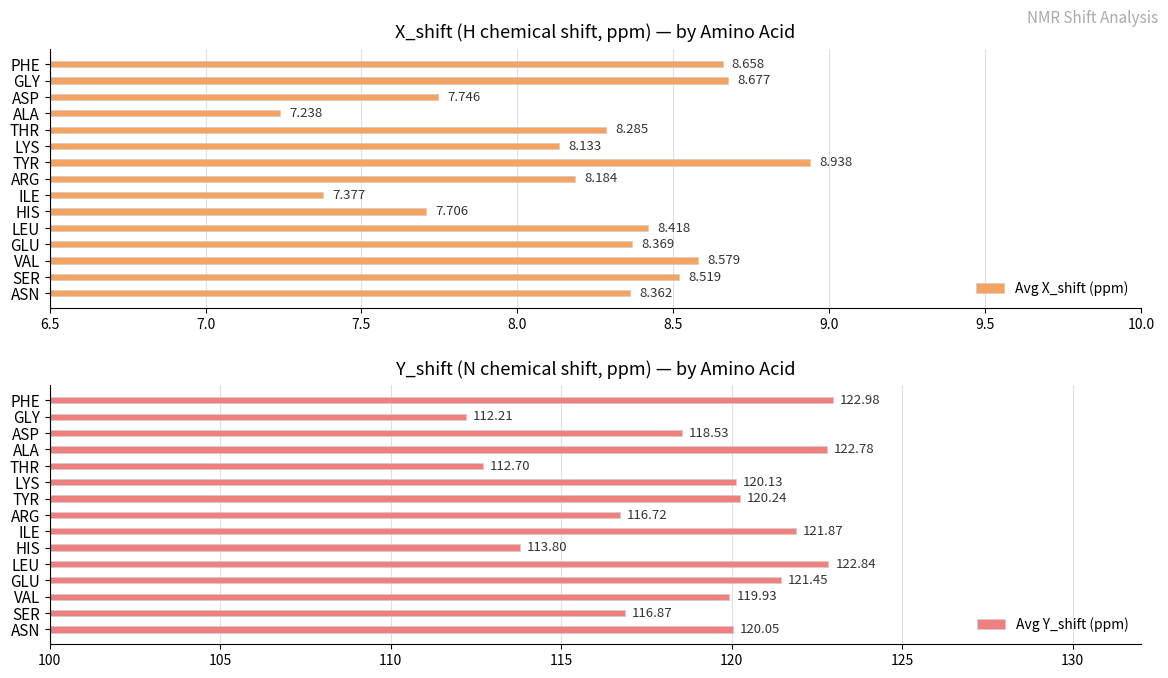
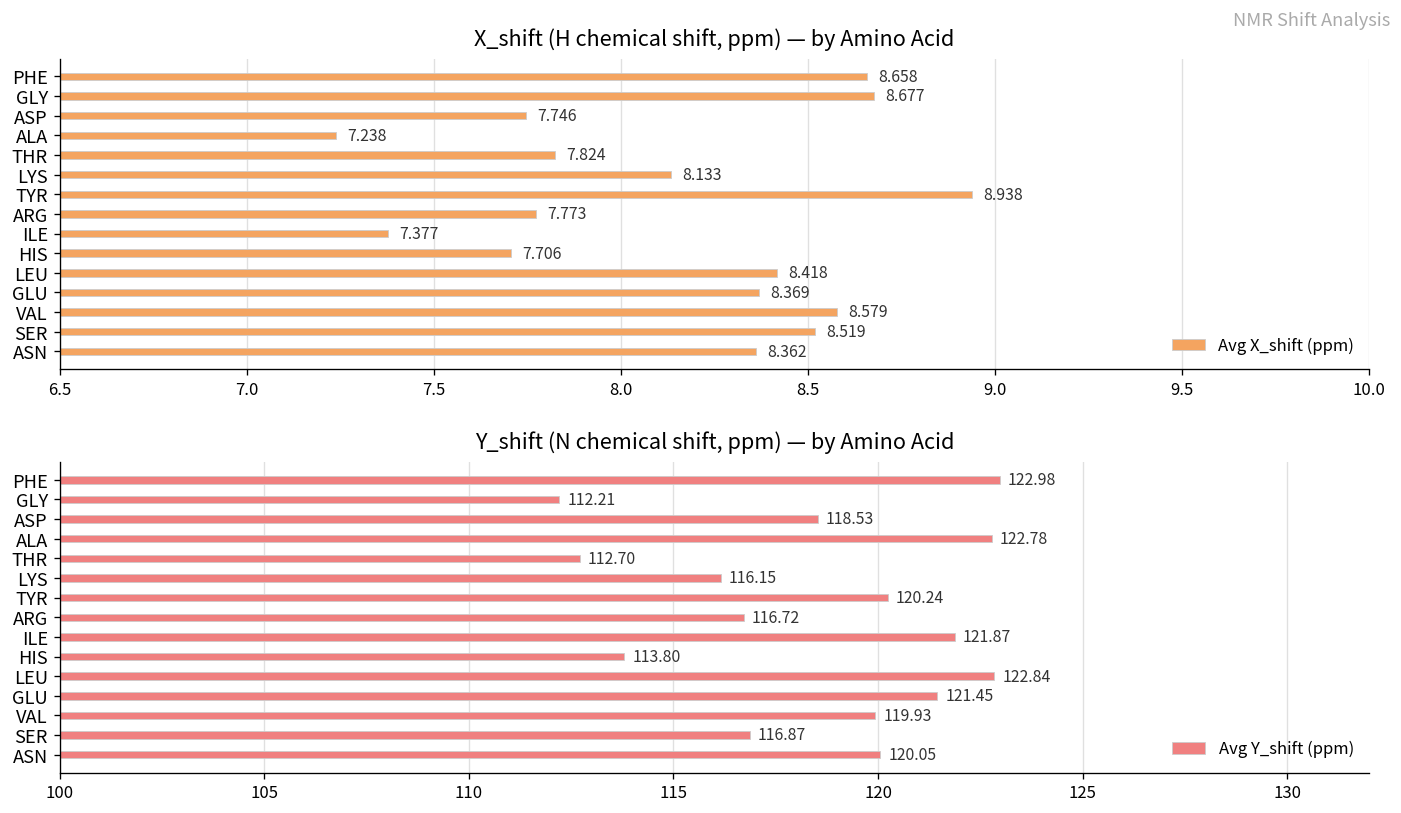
X_shift (H chemical shift, ppm) — by Amino Acid, THR: 8.285 -> 7.824
X_shift (H chemical shift, ppm) — by Amino Acid, ARG: 8.184 -> 7.773
Y_shift (N chemical shift, ppm) — by Amino Acid, LYS: 120.13 -> 116.15
